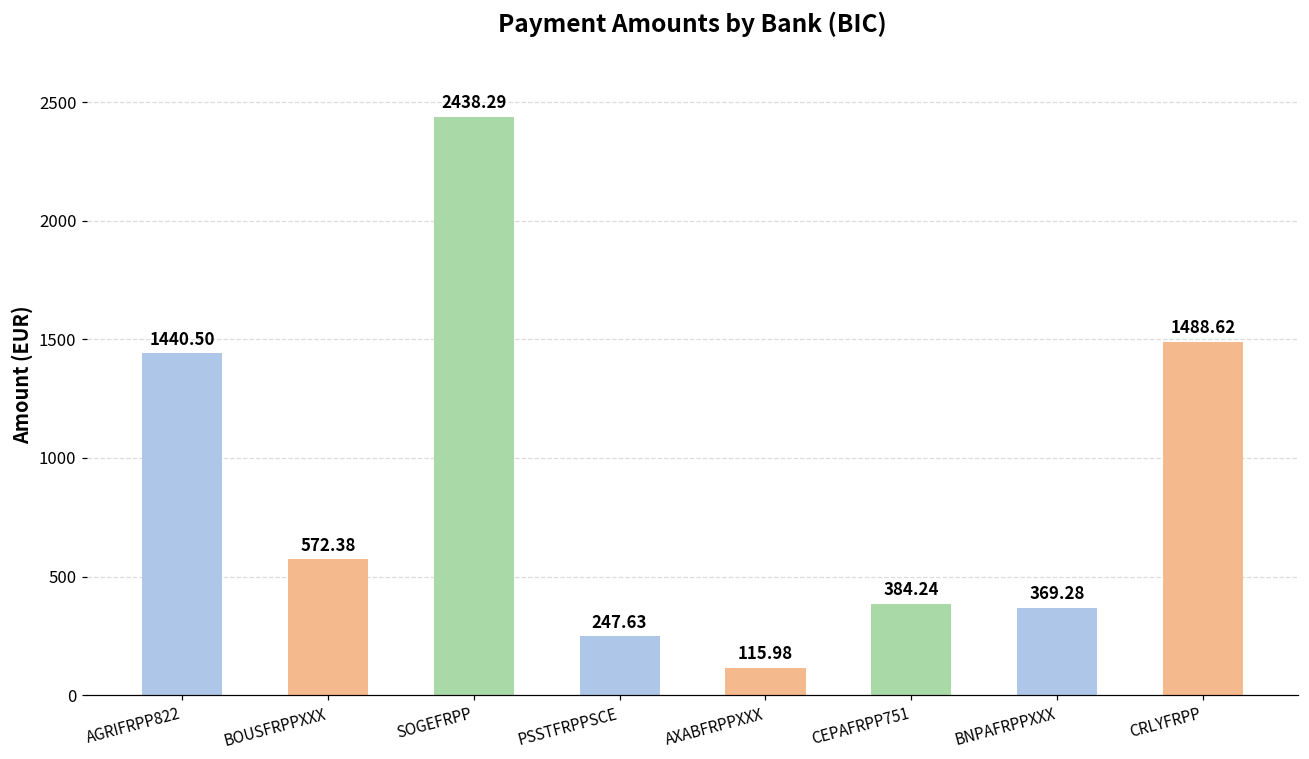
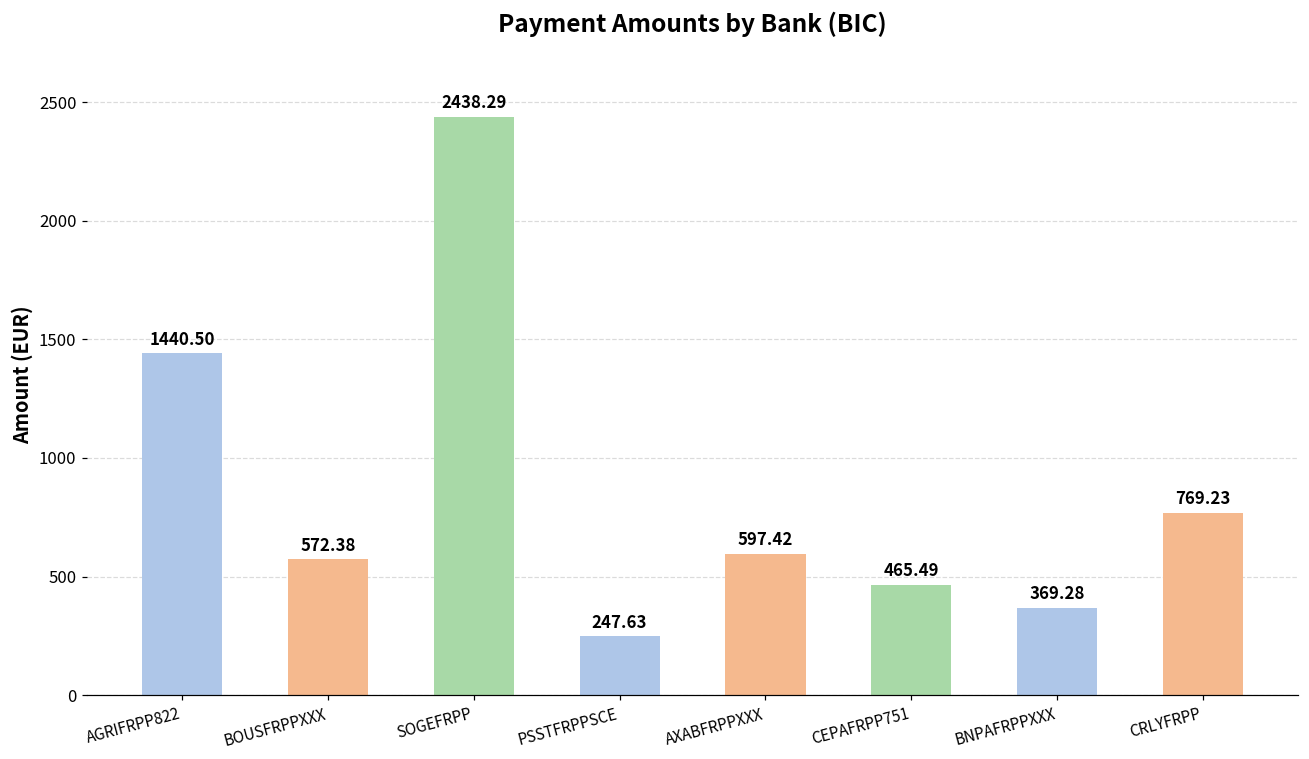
AXABFRPPXXX: 115.98 -> 597.42
CEPAFRPP751: 384.24 -> 465.49
CRLYFRPP: 1488.62 -> 769.23
